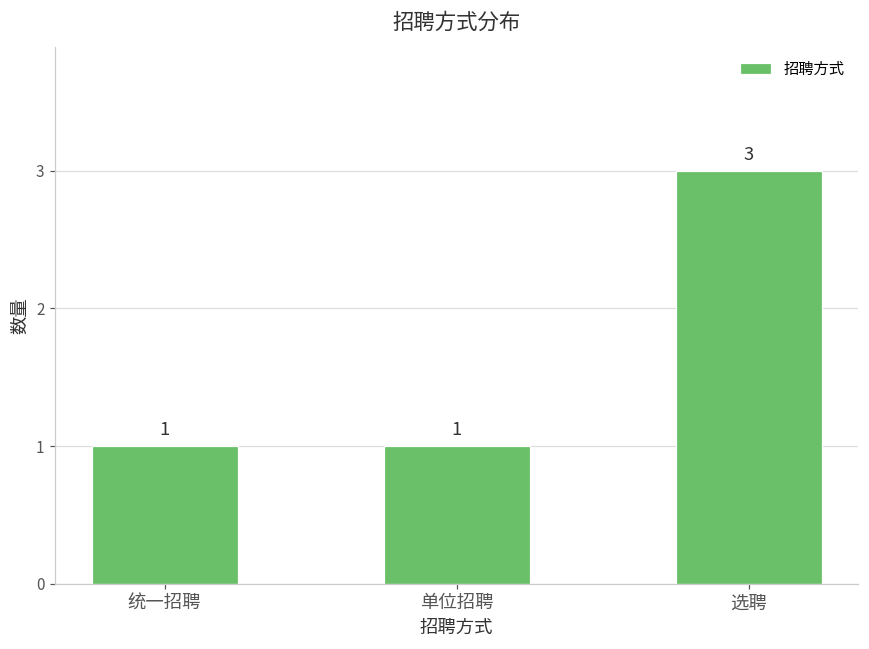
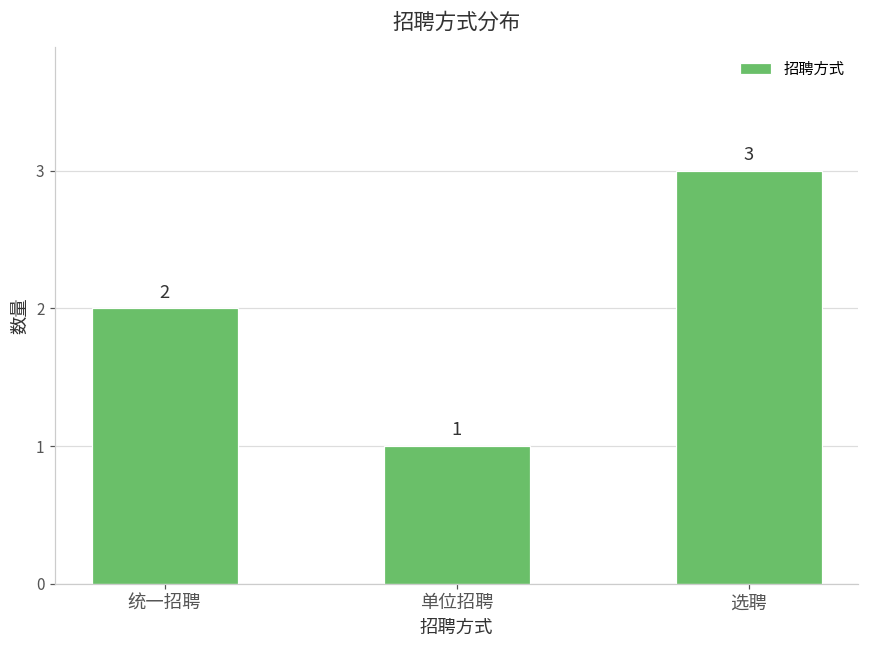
统一招聘: 1 -> 2
